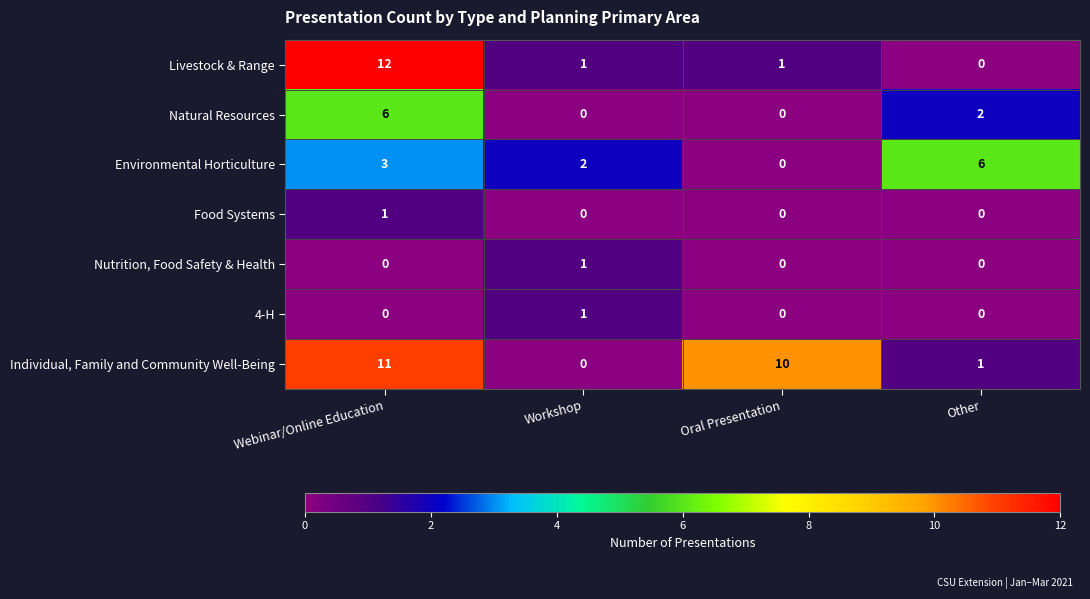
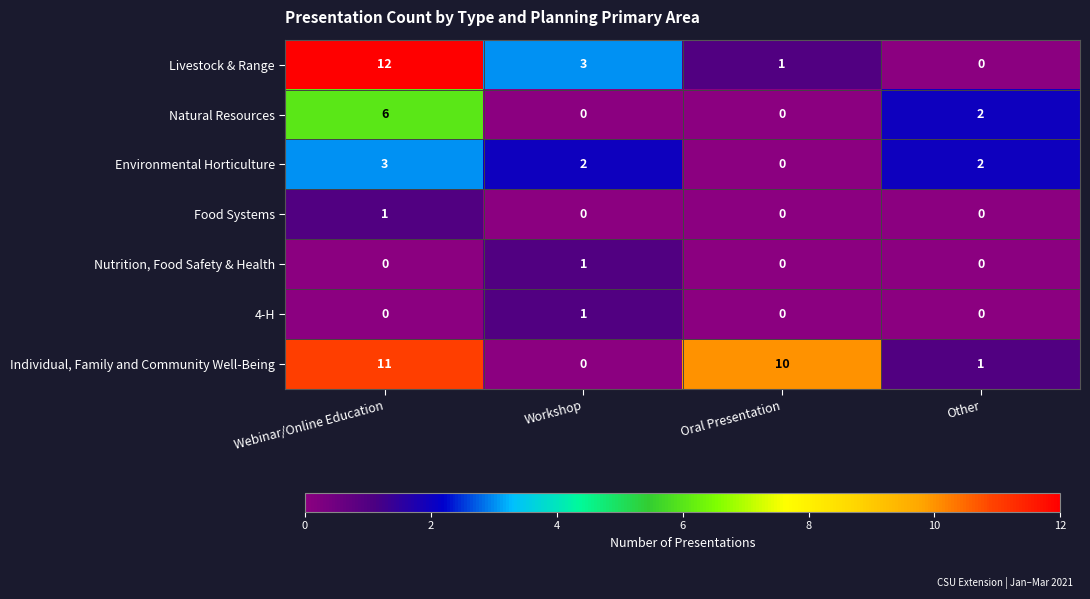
Livestock & Range, Workshop: 1 -> 3
Environmental Horticulture, Other: 6 -> 2
